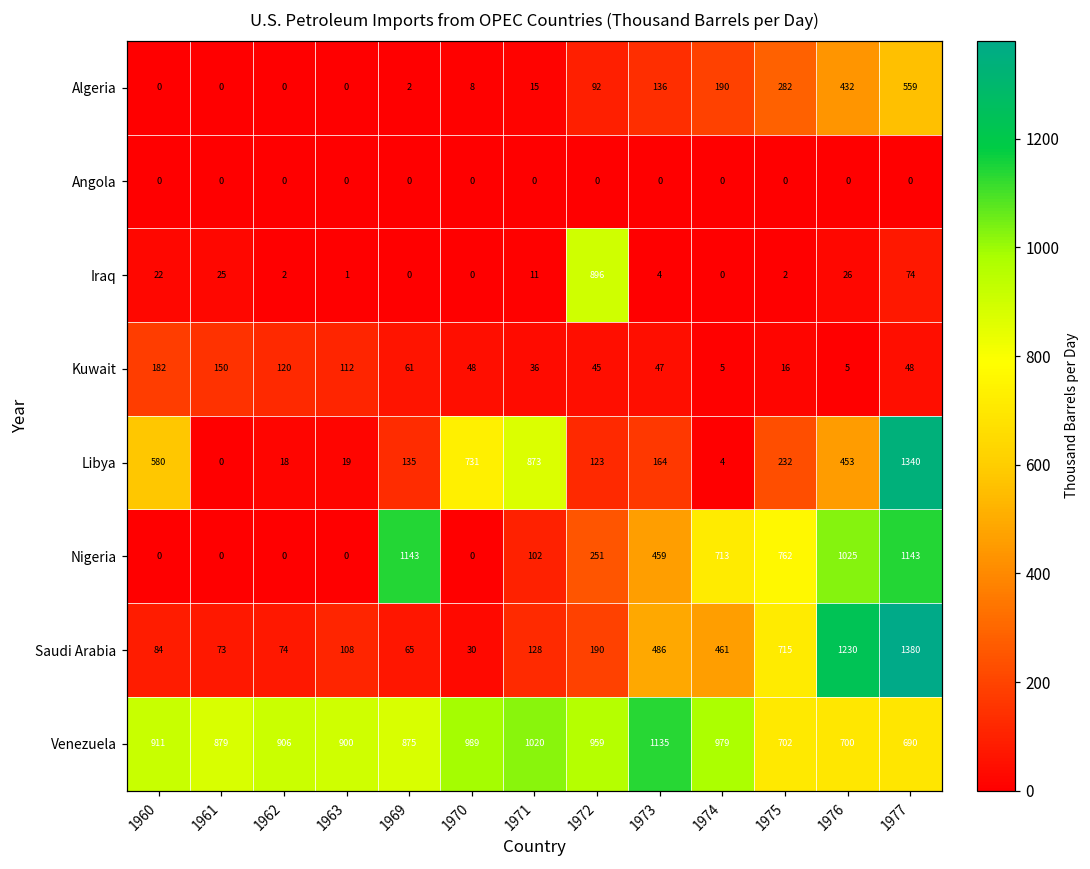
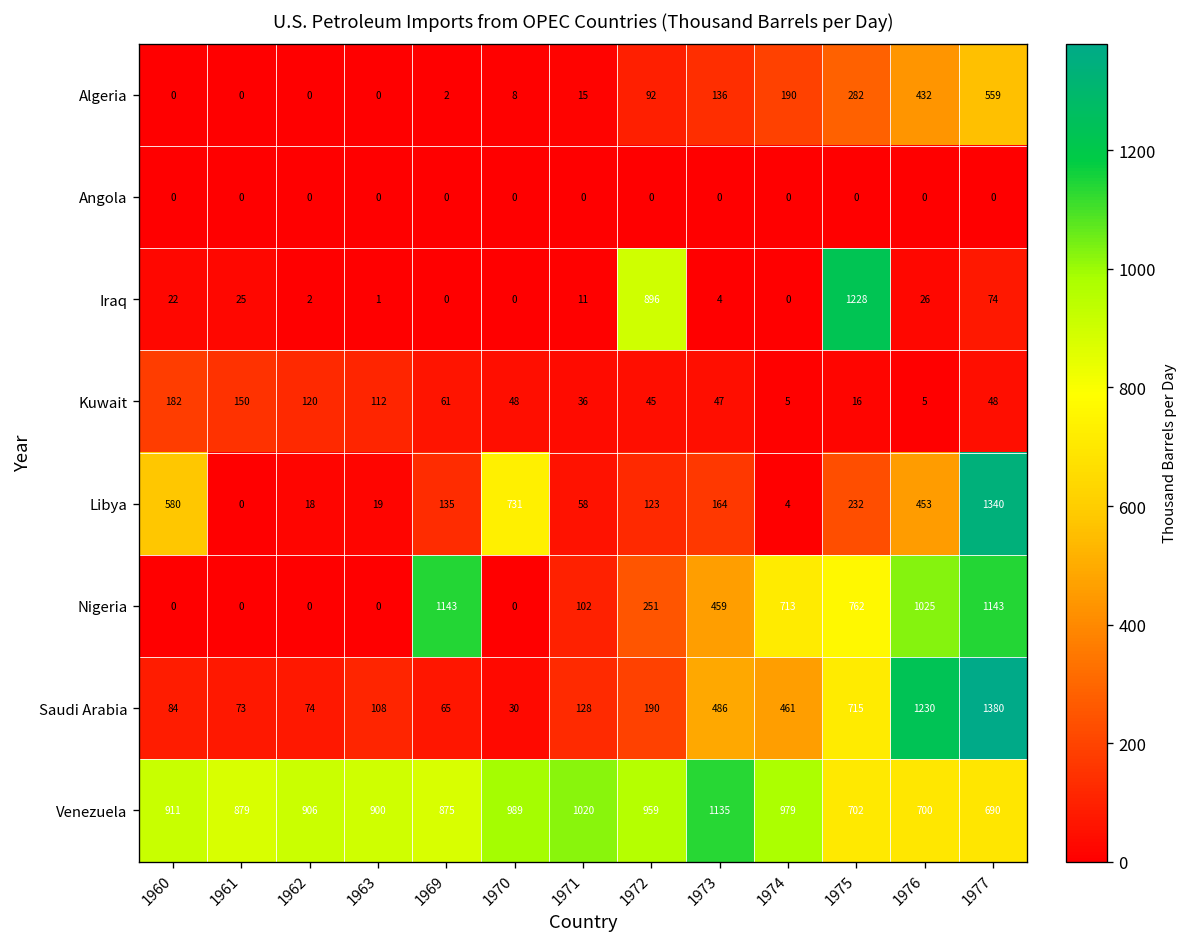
Iraq, 1975: 2 -> 1228
Libya, 1971: 873 -> 58
